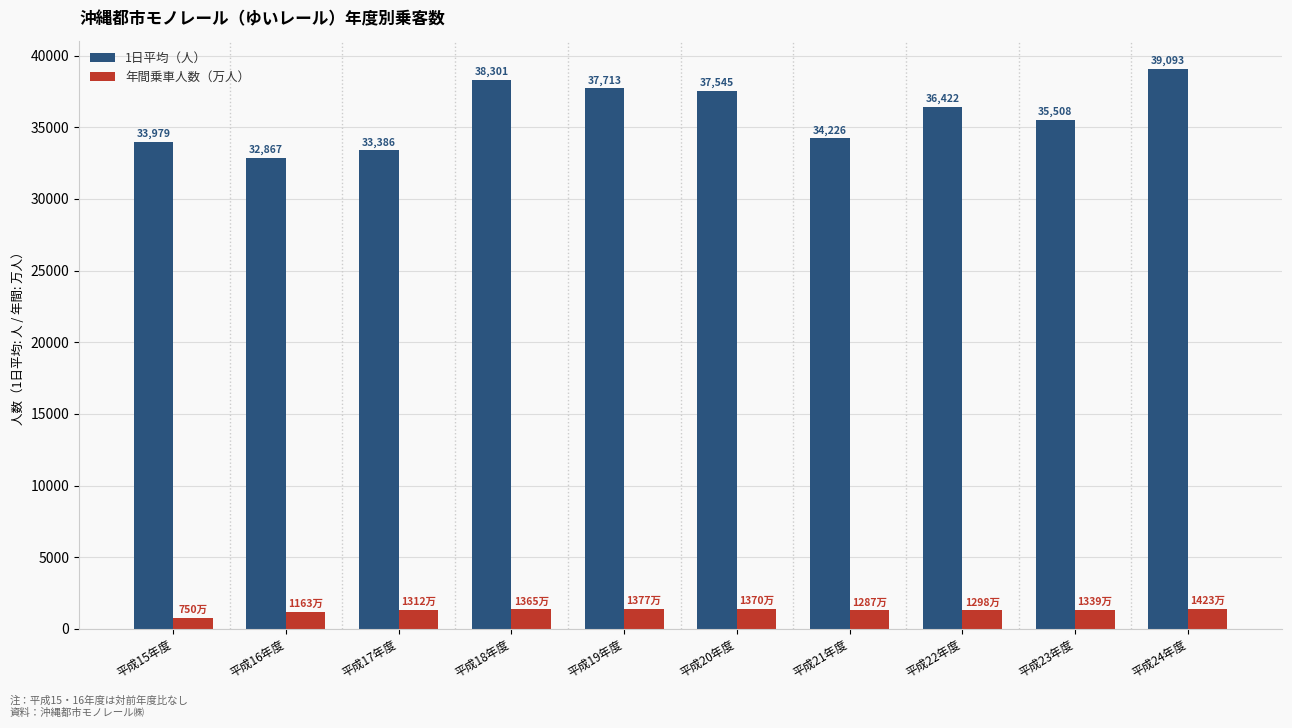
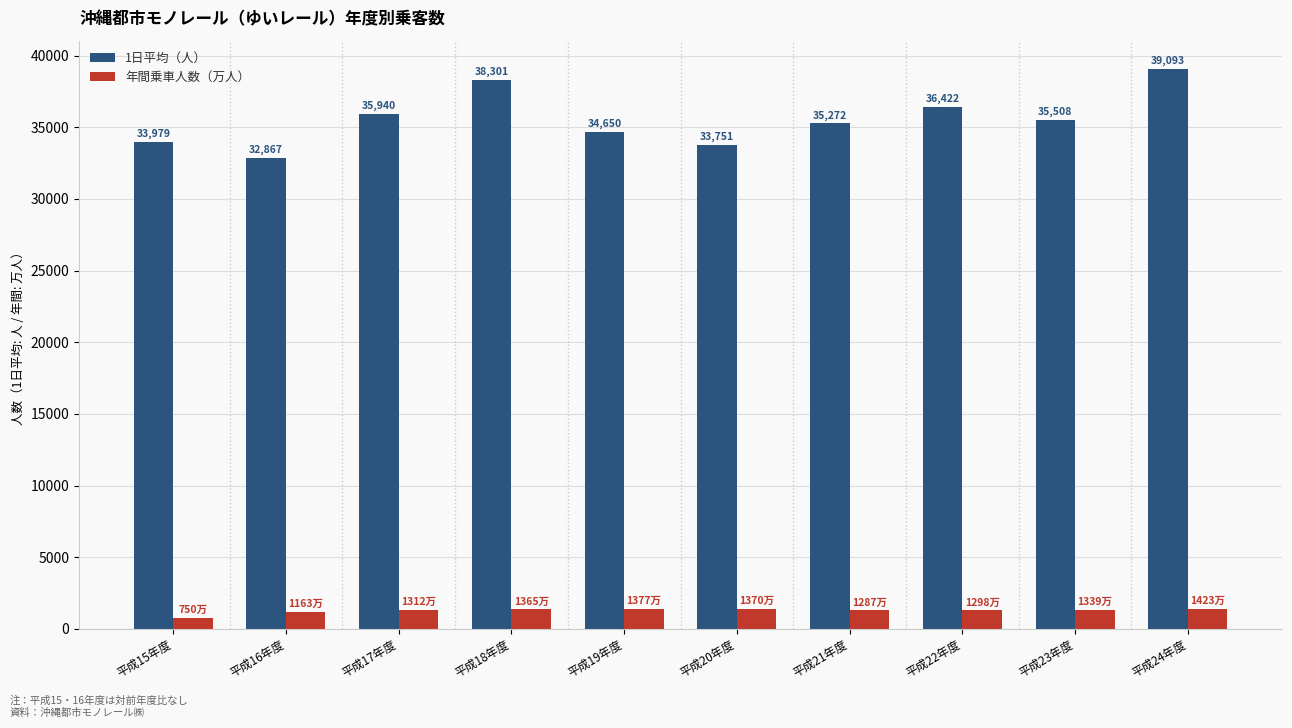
1日平均（人）, 平成17年度: 33,386 -> 35,940
1日平均（人）, 平成19年度: 37,713 -> 34,650
1日平均（人）, 平成20年度: 37,545 -> 33,751
1日平均（人）, 平成21年度: 34,226 -> 35,272
